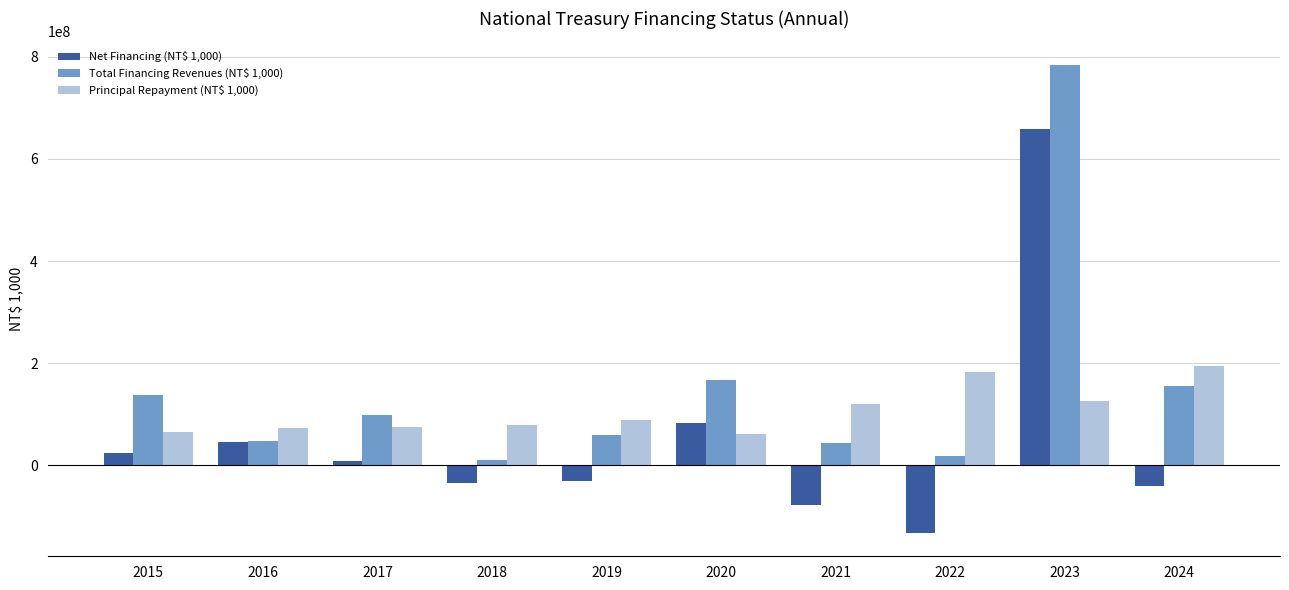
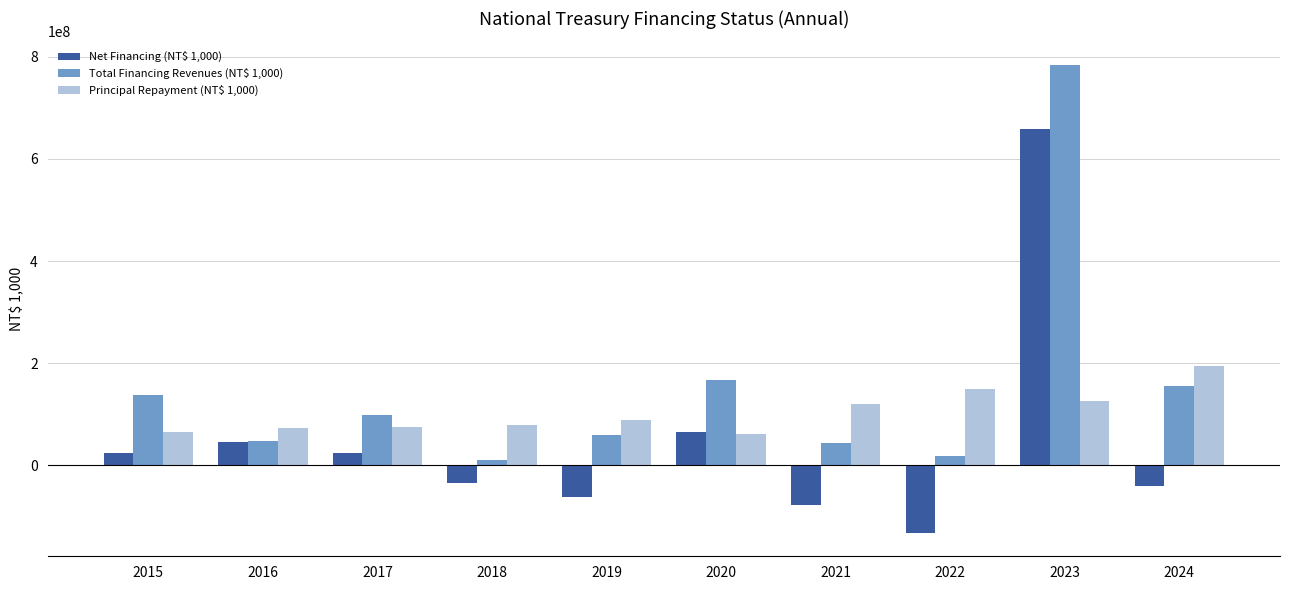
Net Financing (NT$ 1,000), 2017: 10000000 -> 20000000
Net Financing (NT$ 1,000), 2019: -30000000 -> -60000000
Net Financing (NT$ 1,000), 2020: 80000000 -> 70000000
Principal Repayment (NT$ 1,000), 2022: 180000000 -> 150000000
